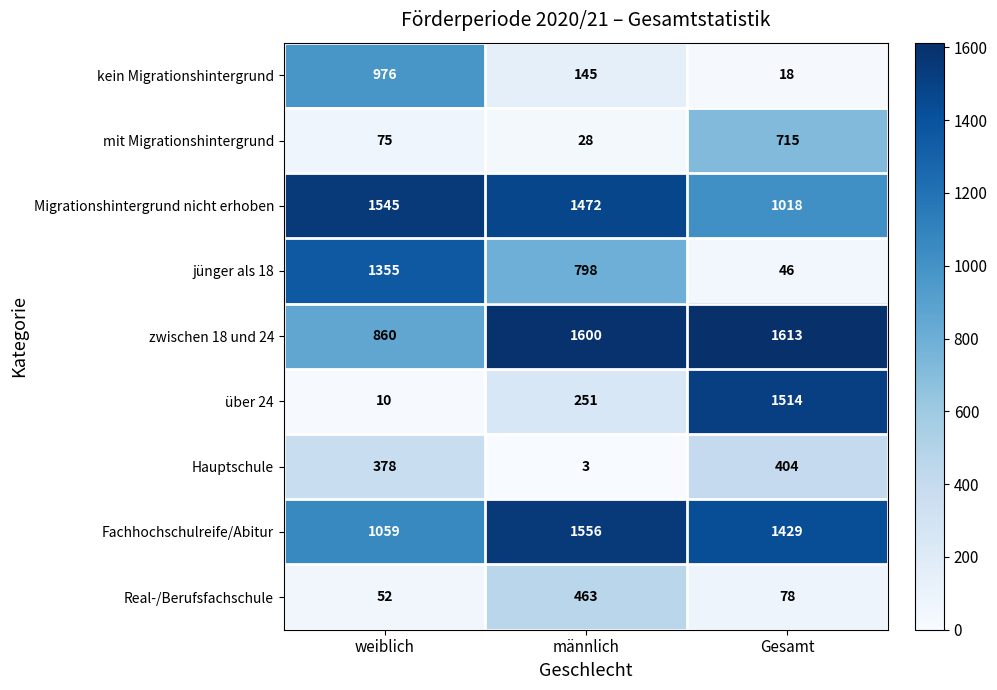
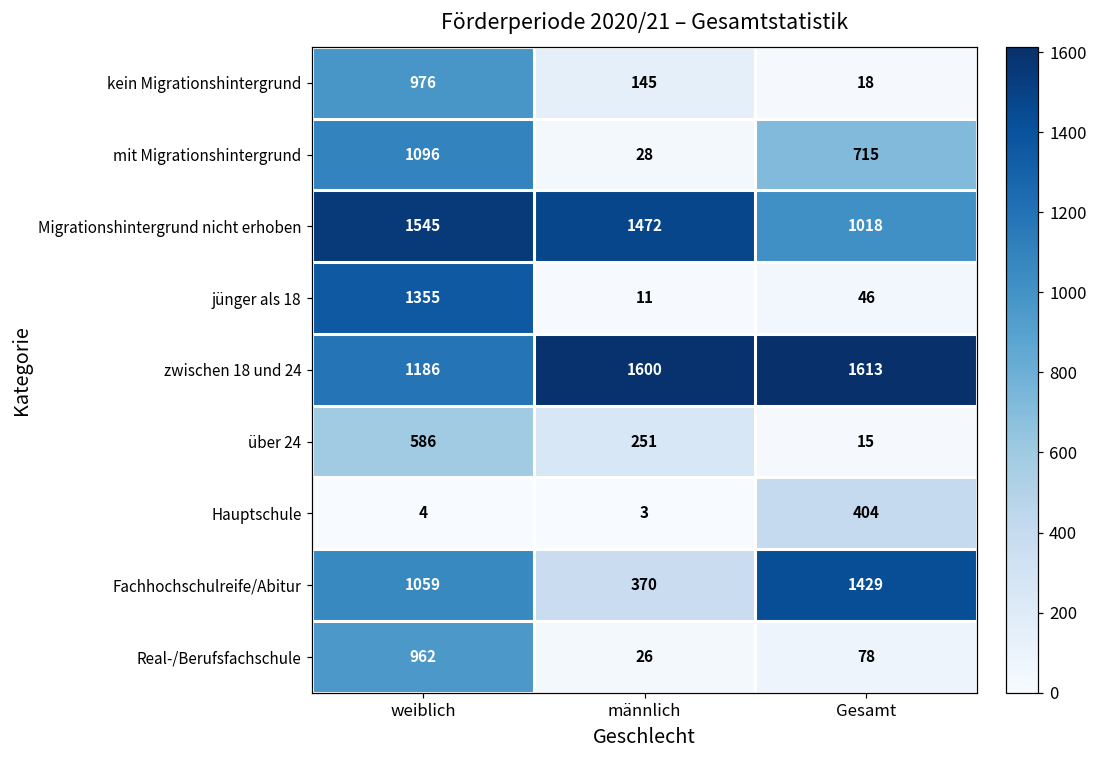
mit Migrationshintergrund, weiblich: 75 -> 1096
jünger als 18, männlich: 798 -> 11
zwischen 18 und 24, weiblich: 860 -> 1186
über 24, weiblich: 10 -> 586
über 24, Gesamt: 1514 -> 15
Hauptschule, weiblich: 378 -> 4
Fachhochschulreife/Abitur, männlich: 1556 -> 370
Real-/Berufsfachschule, weiblich: 52 -> 962
Real-/Berufsfachschule, männlich: 463 -> 26
